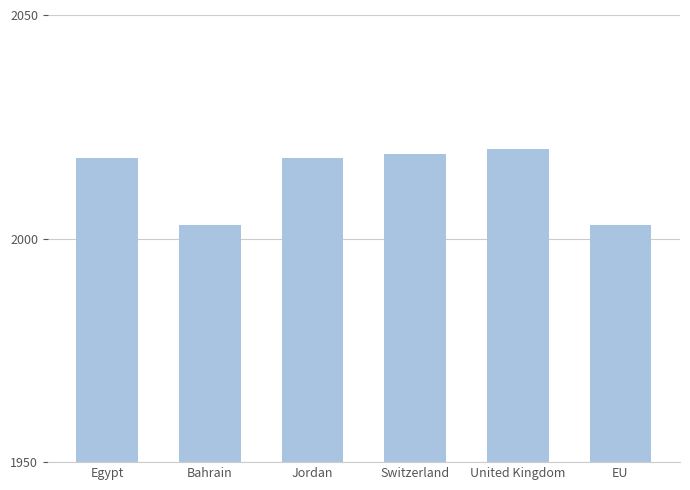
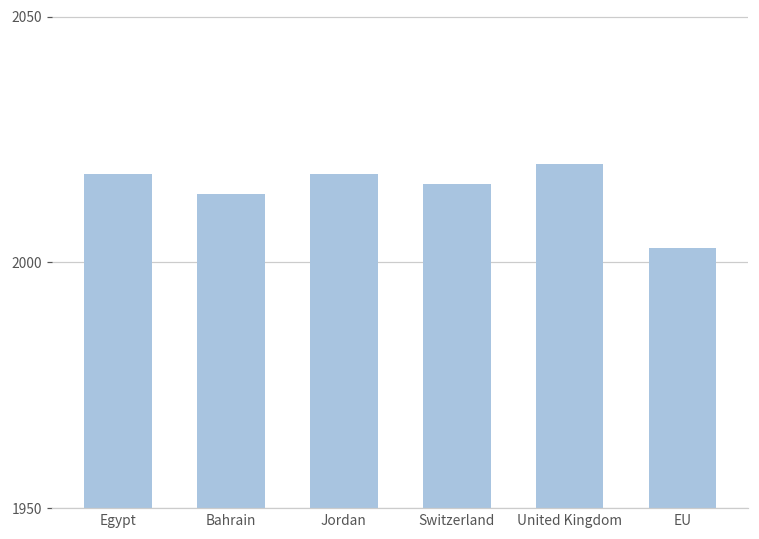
Bahrain: 2003 -> 2014
Switzerland: 2019 -> 2016
